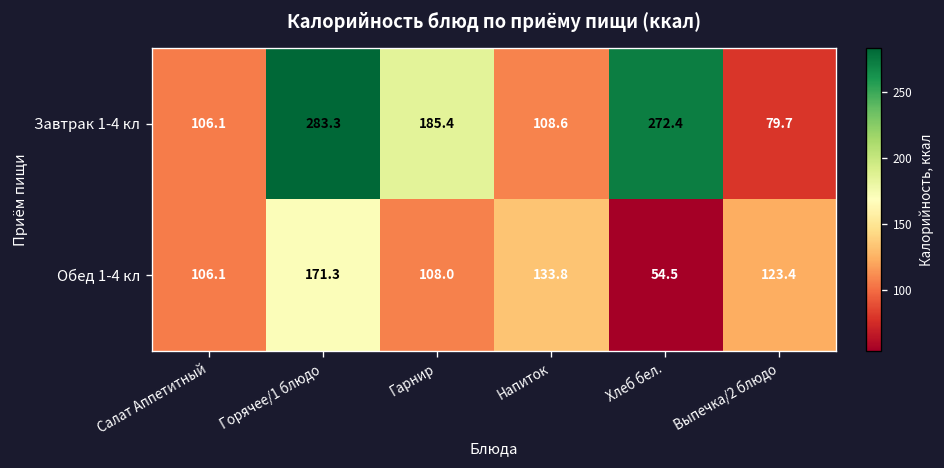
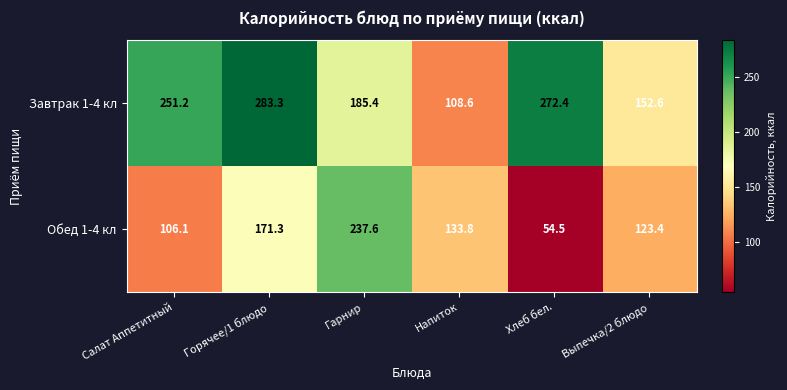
Завтрак 1-4 кл, Салат Аппетитный: 106.1 -> 251.2
Завтрак 1-4 кл, Выпечка/2 блюдо: 79.7 -> 152.6
Обед 1-4 кл, Гарнир: 108.0 -> 237.6
